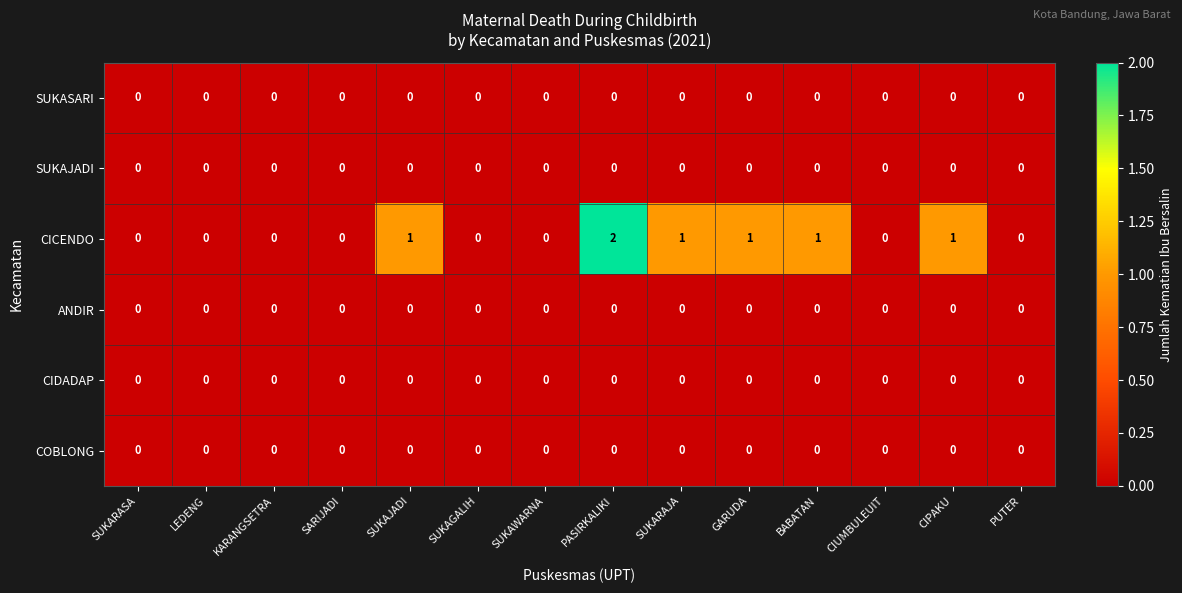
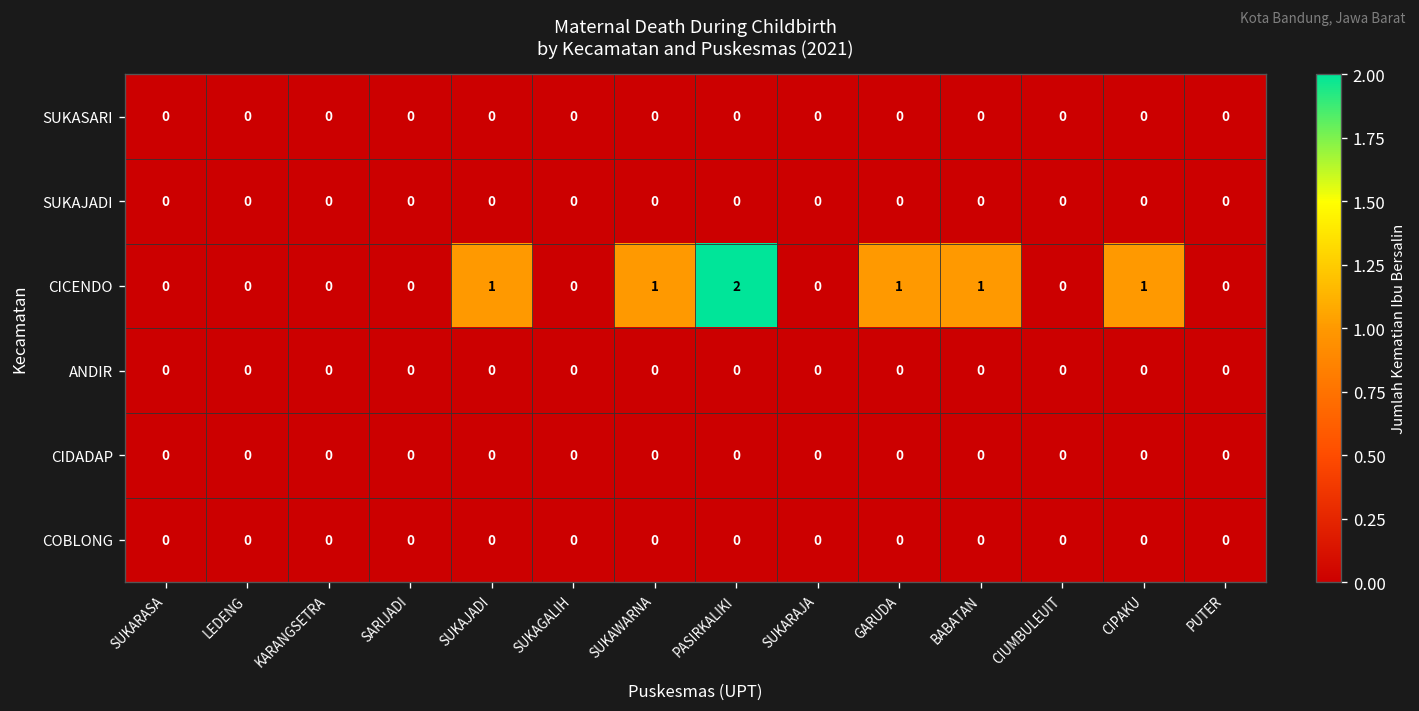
CICENDO, SUKAWARNA: 0 -> 1
CICENDO, SUKARAJA: 1 -> 0
